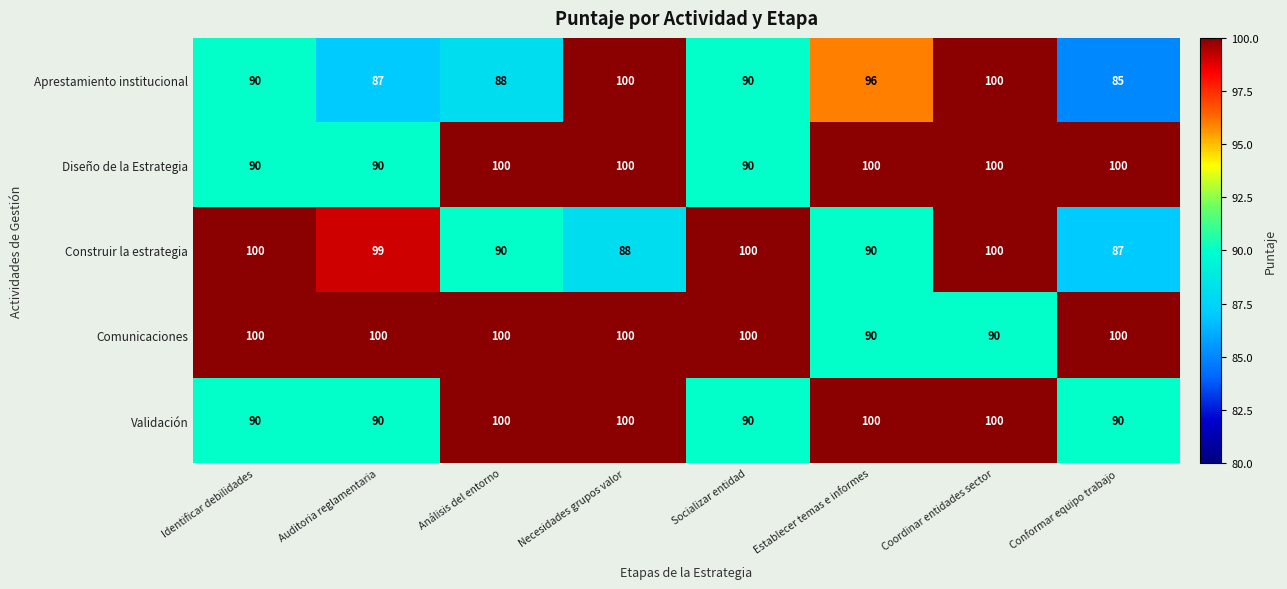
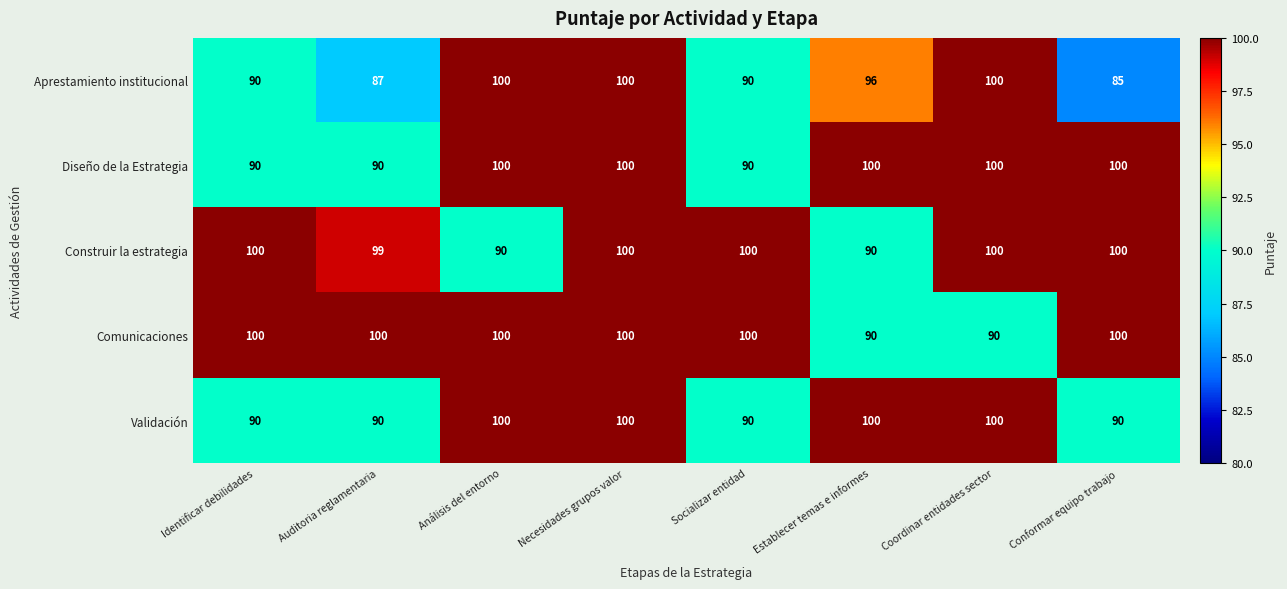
Aprestamiento institucional, Análisis del entorno: 88 -> 100
Construir la estrategia, Necesidades grupos valor: 88 -> 100
Construir la estrategia, Conformar equipo trabajo: 87 -> 100
